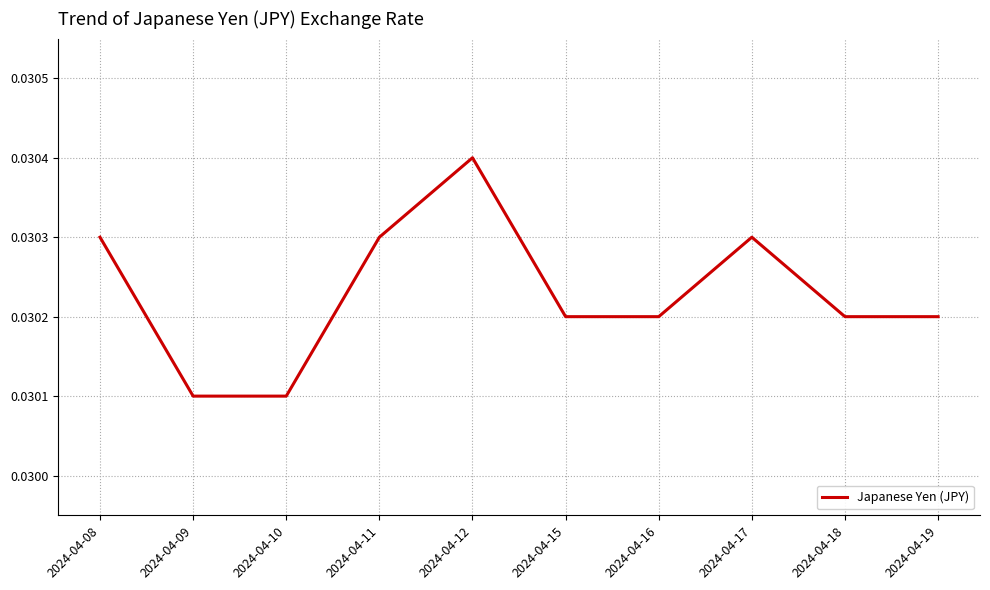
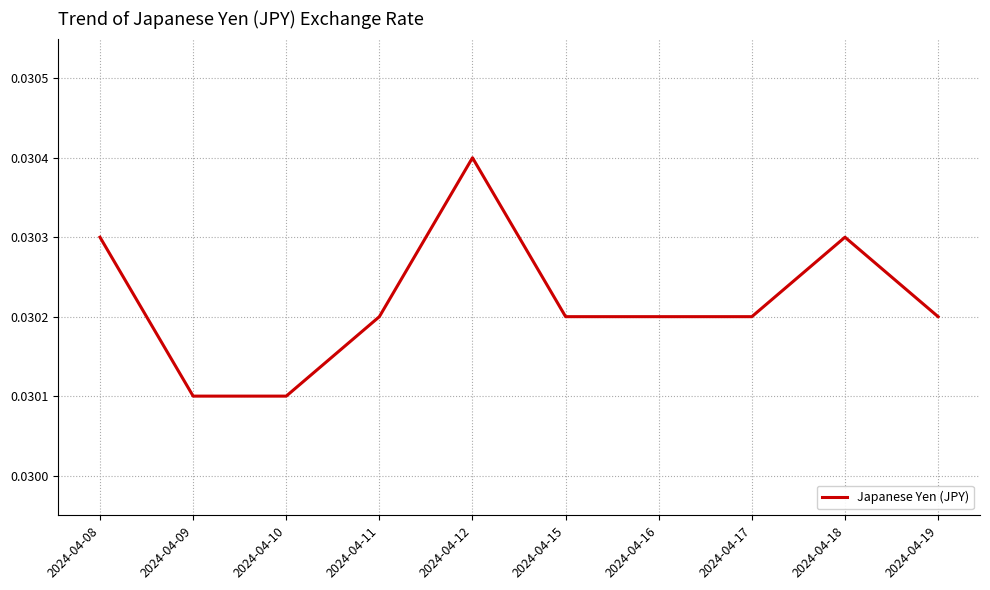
2024-04-11: 0.0303 -> 0.0302
2024-04-17: 0.0303 -> 0.0302
2024-04-18: 0.0302 -> 0.0303
